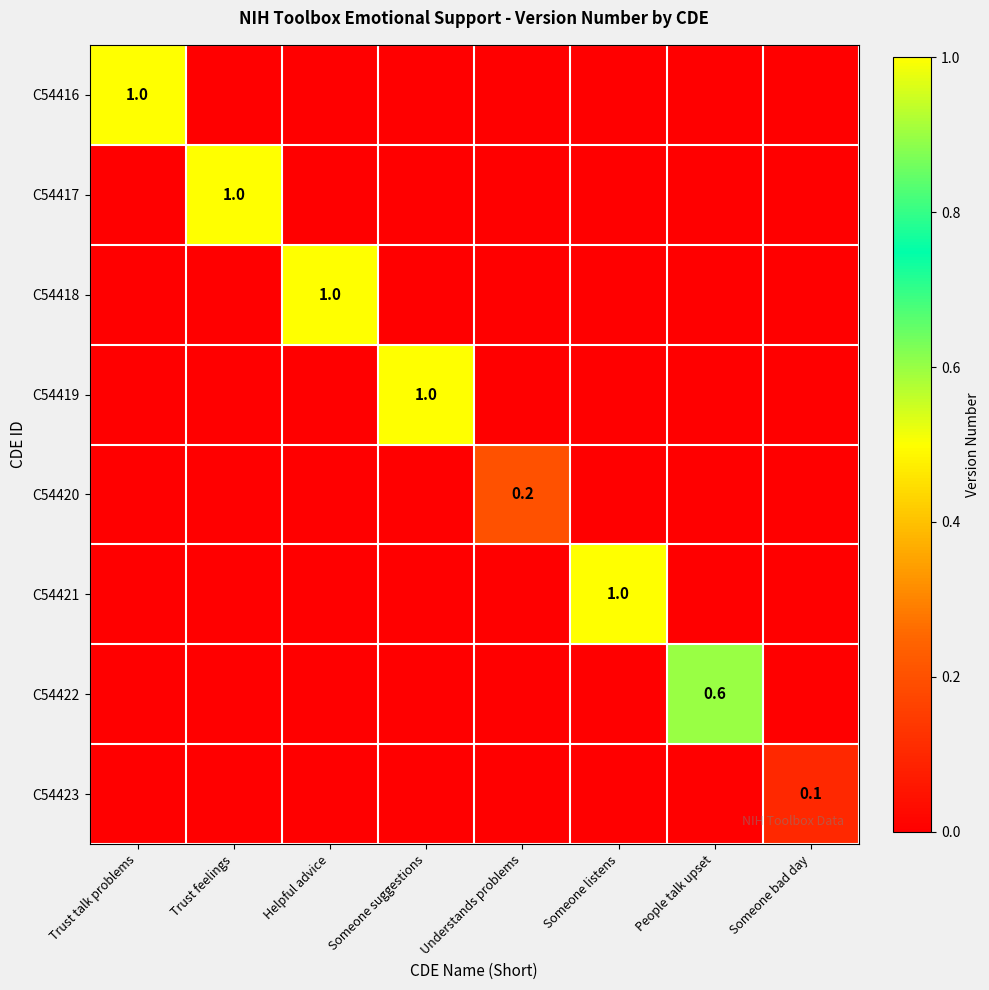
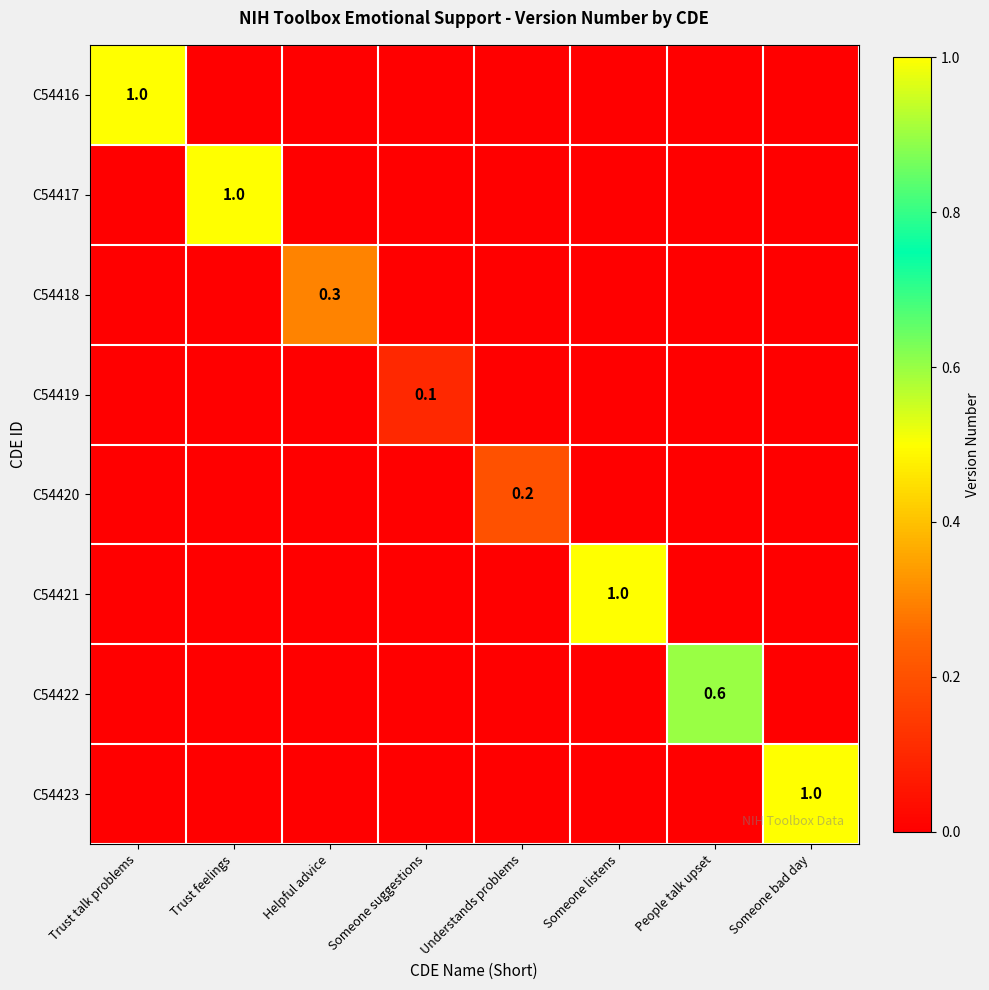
C54418, Helpful advice: 1.0 -> 0.3
C54419, Someone suggestions: 1.0 -> 0.1
C54423, Someone bad day: 0.1 -> 1.0
